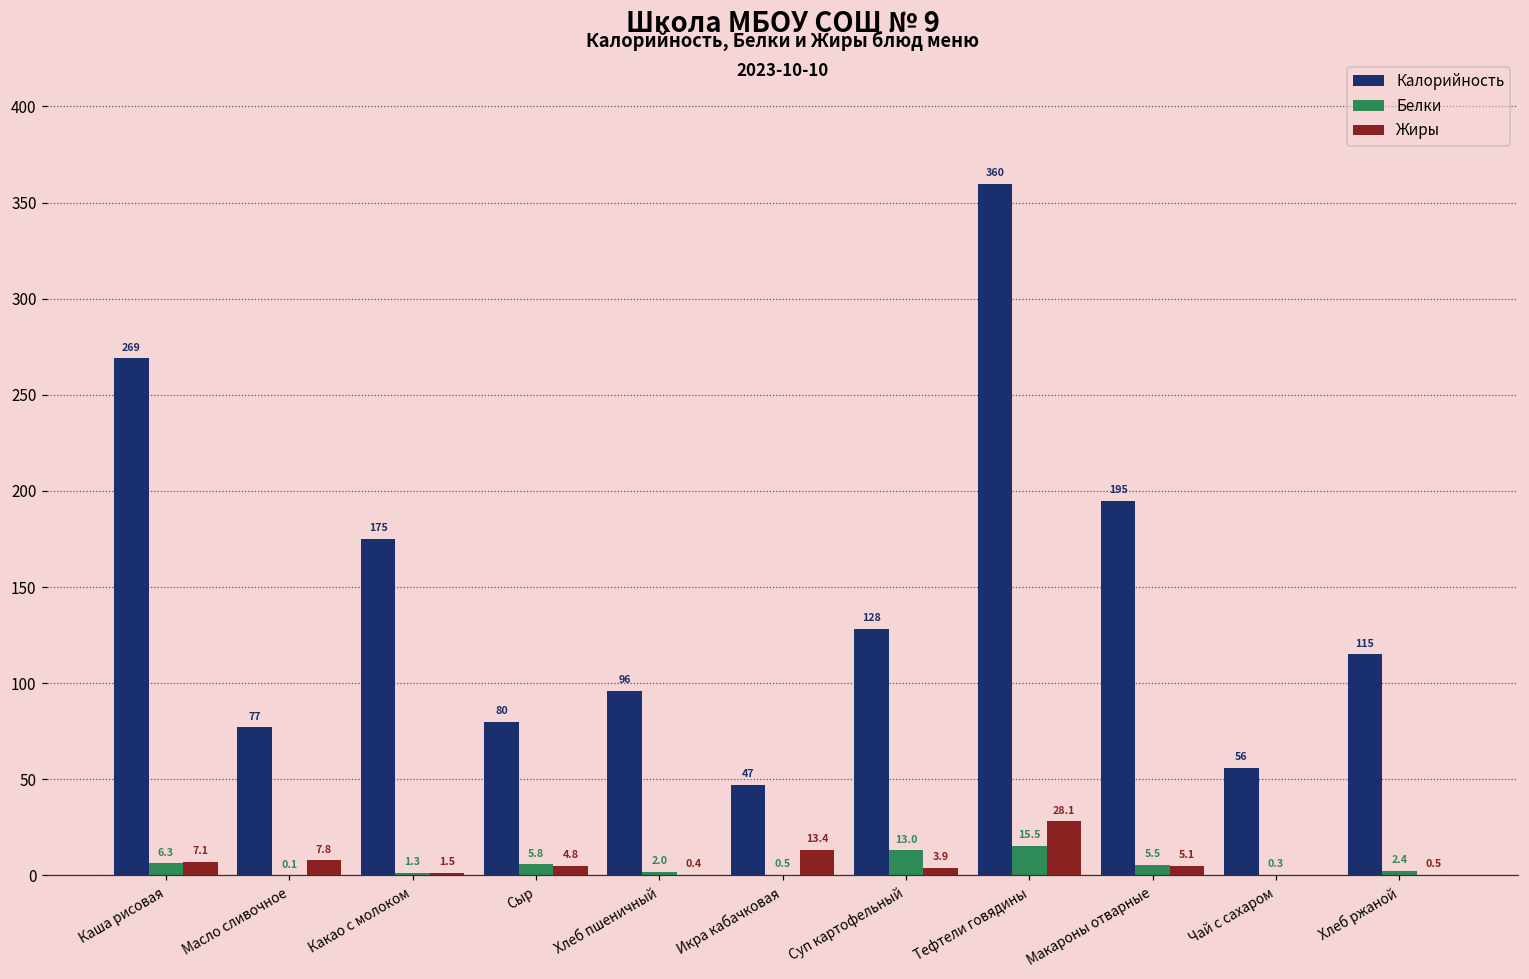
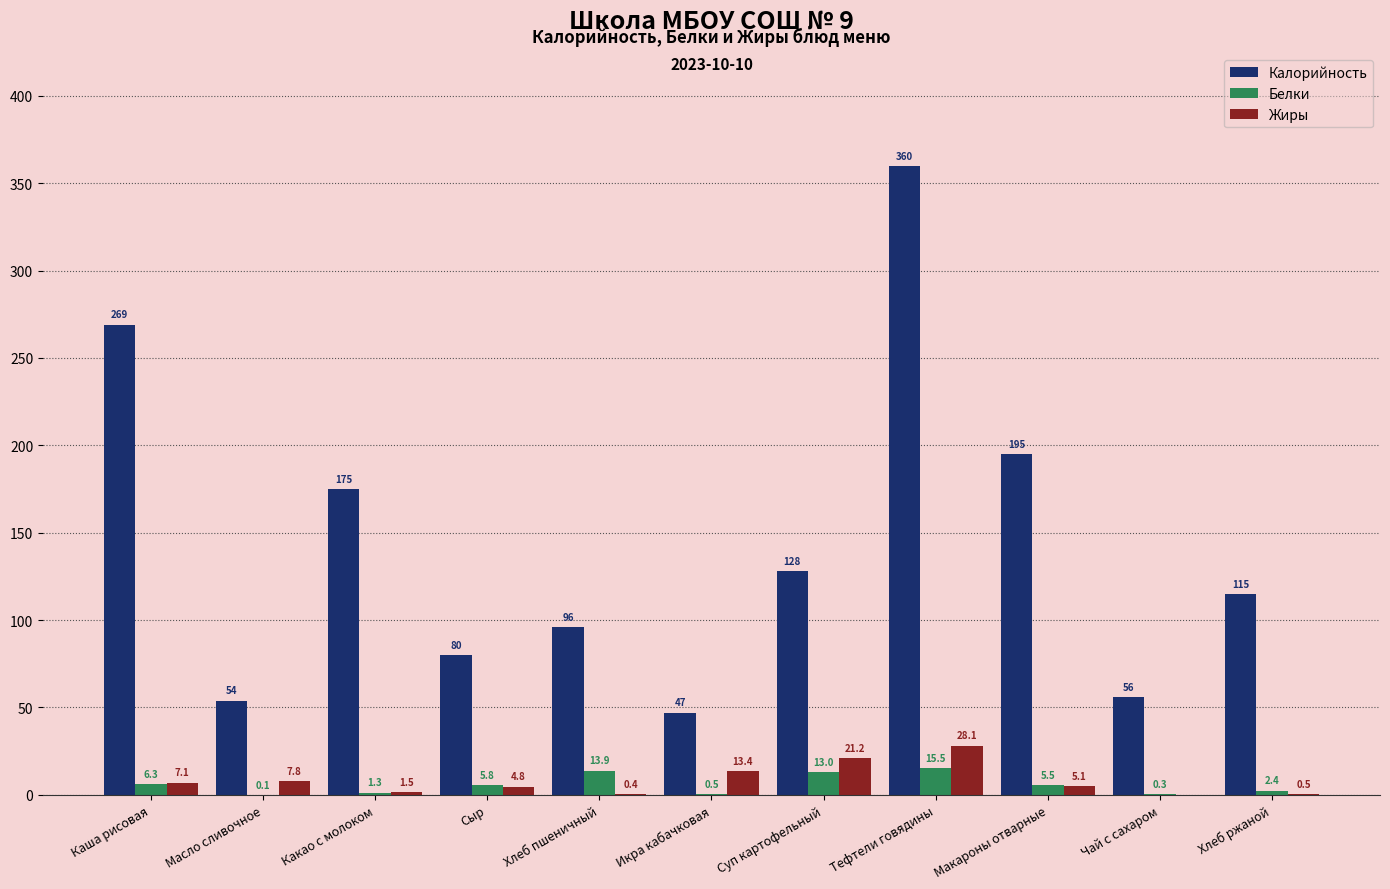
Калорийность, Масло сливочное: 77 -> 54
Белки, Хлеб пшеничный: 2.0 -> 13.9
Жиры, Суп картофельный: 3.9 -> 21.2
